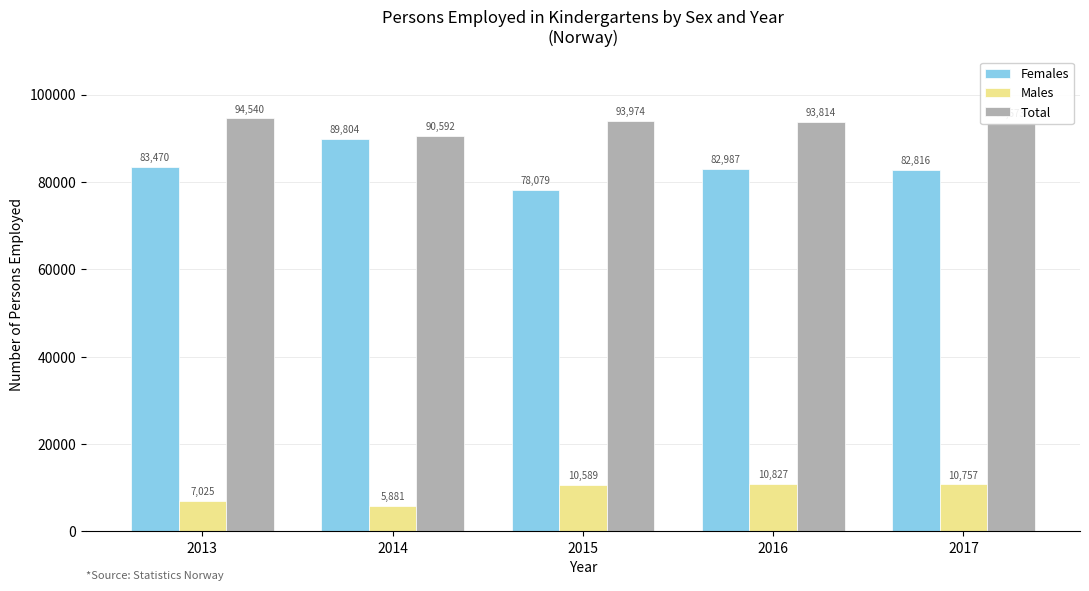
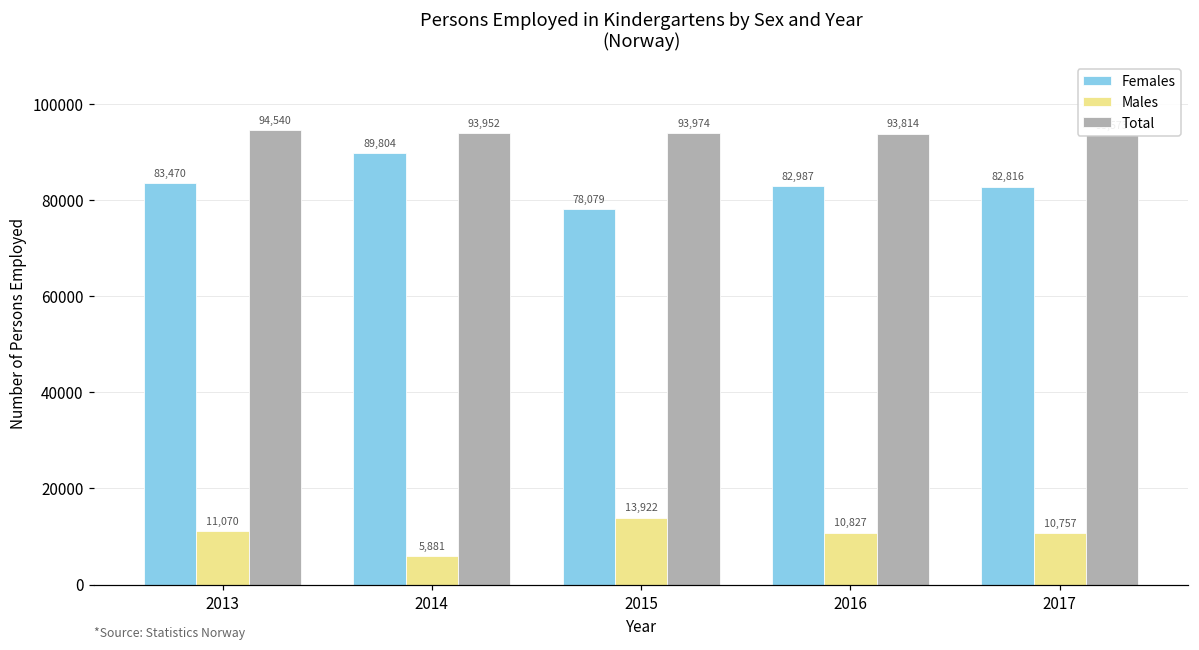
Males, 2013: 7,025 -> 11,070
Total, 2014: 90,592 -> 93,952
Males, 2015: 10,589 -> 13,922
